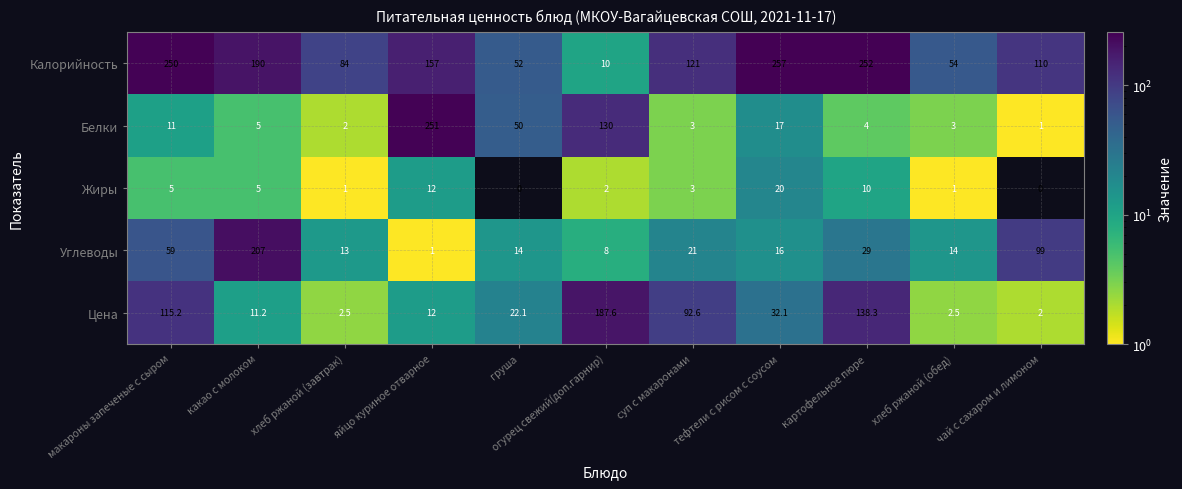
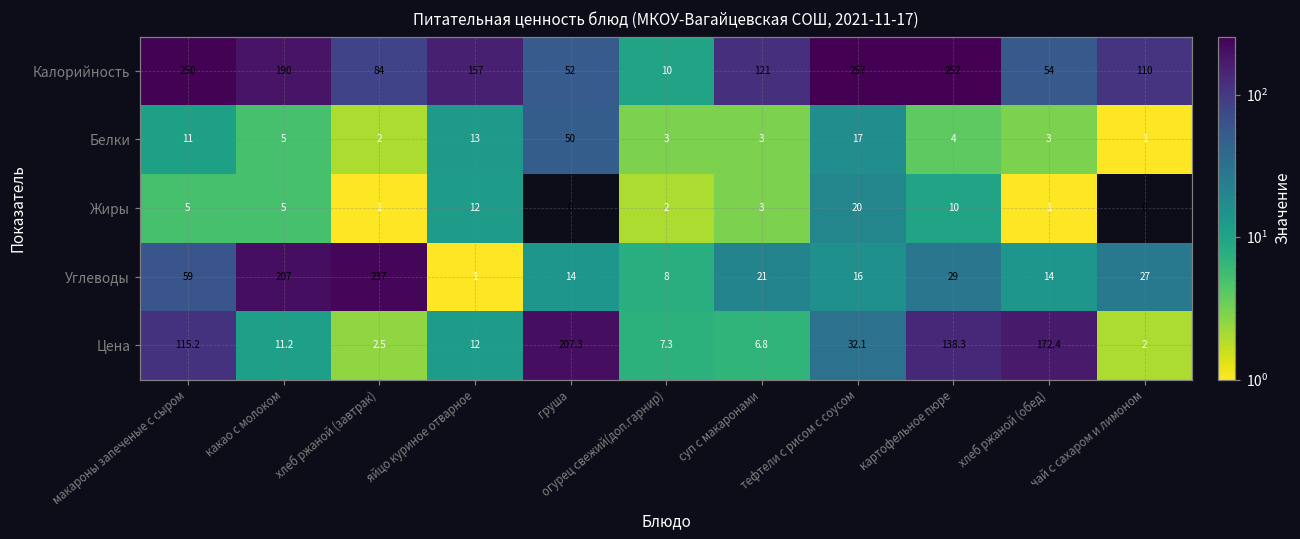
Белки, яйцо куриное отварное: 251 -> 13
Белки, огурец свежий(доп.гарнир): 130 -> 3
Углеводы, хлеб ржаной (завтрак): 13 -> 237
Углеводы, чай с сахаром и лимоном: 99 -> 27
Цена, груша: 22.1 -> 207.3
Цена, огурец свежий(доп.гарнир): 187.6 -> 7.3
Цена, суп с макаронами: 92.6 -> 6.8
Цена, хлеб ржаной (обед): 2.5 -> 172.4
